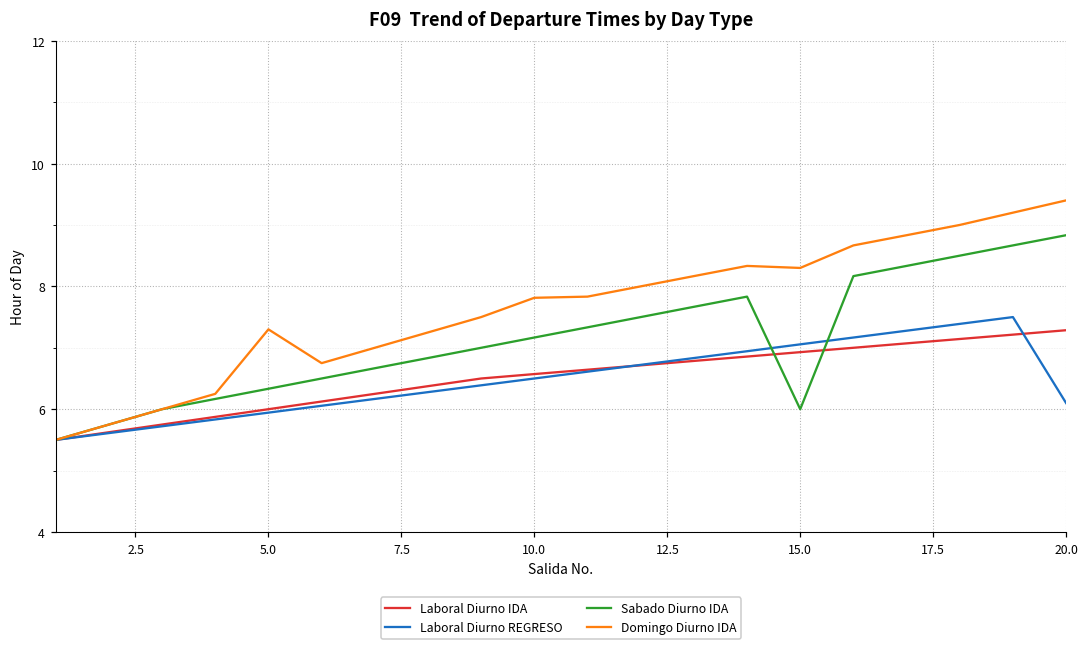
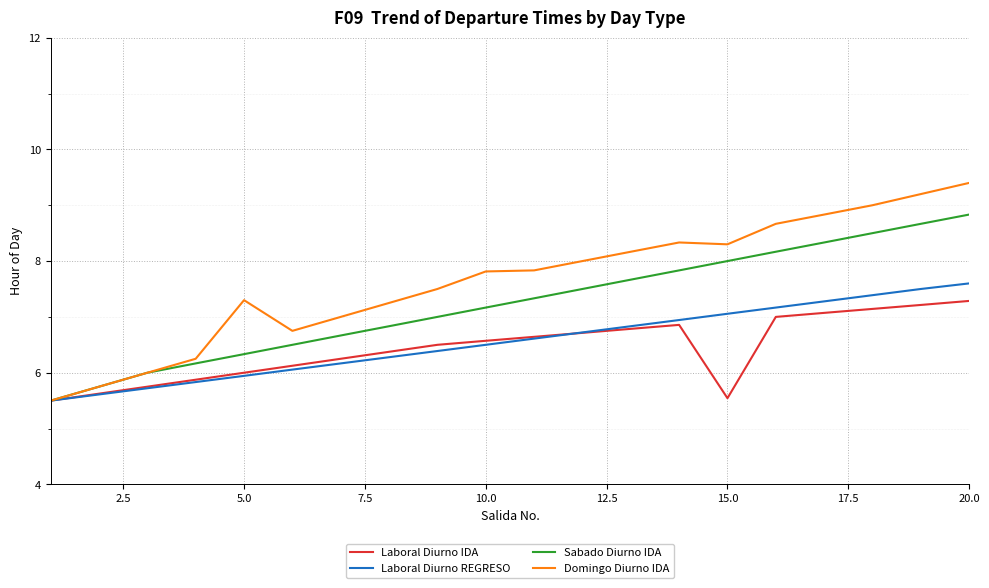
Laboral Diurno IDA, 15.0: 6.9 -> 5.5
Sabado Diurno IDA, 15.0: 6 -> 8
Laboral Diurno REGRESO, 20.0: 6.1 -> 7.6
